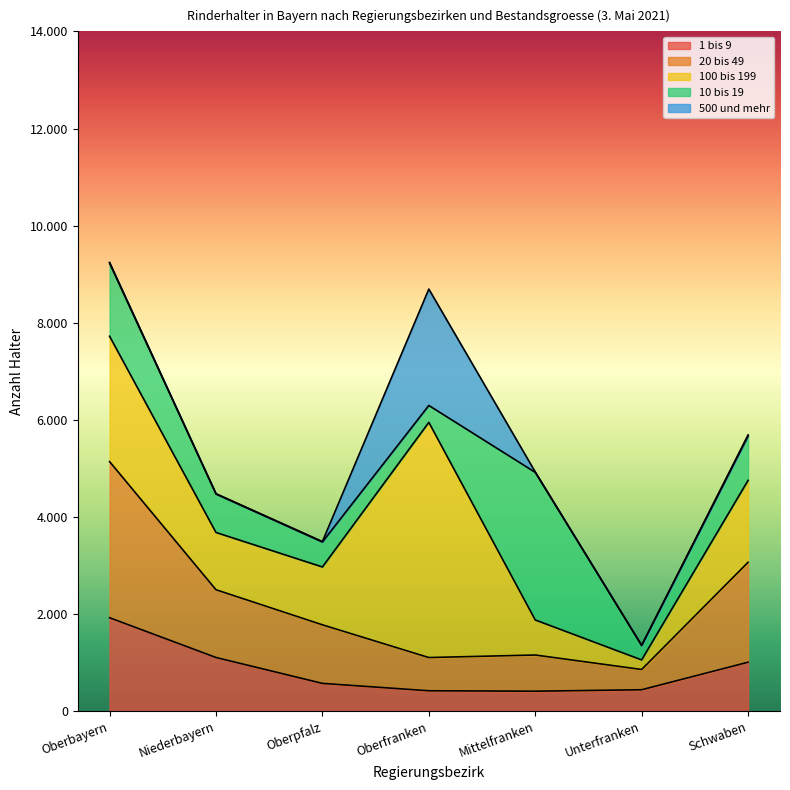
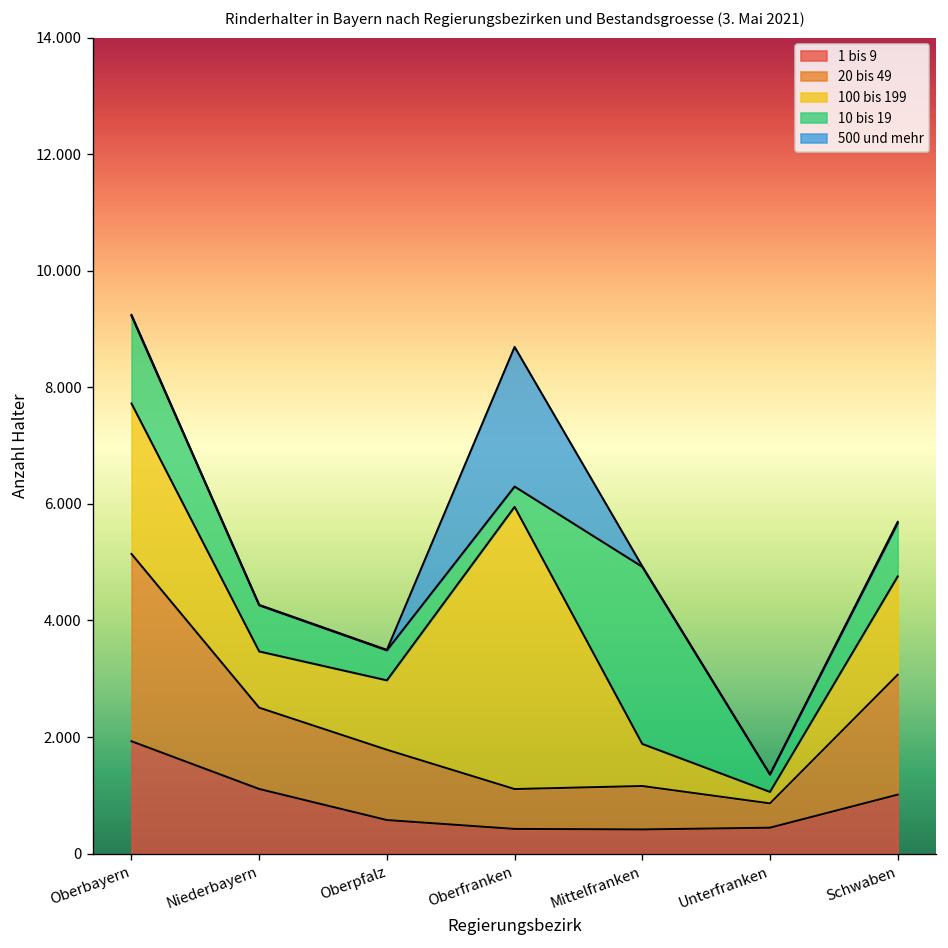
100 bis 199, Niederbayern: 1.2 -> 1.0
